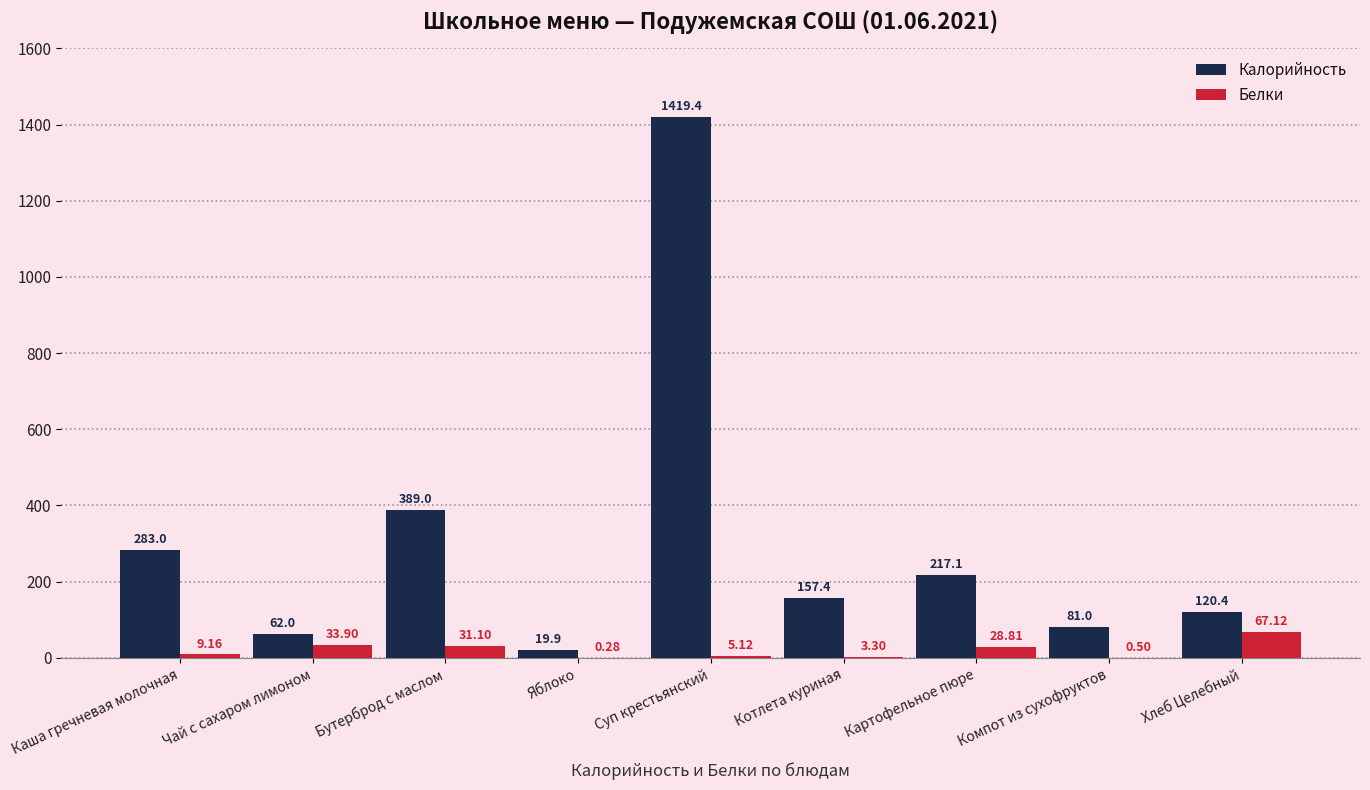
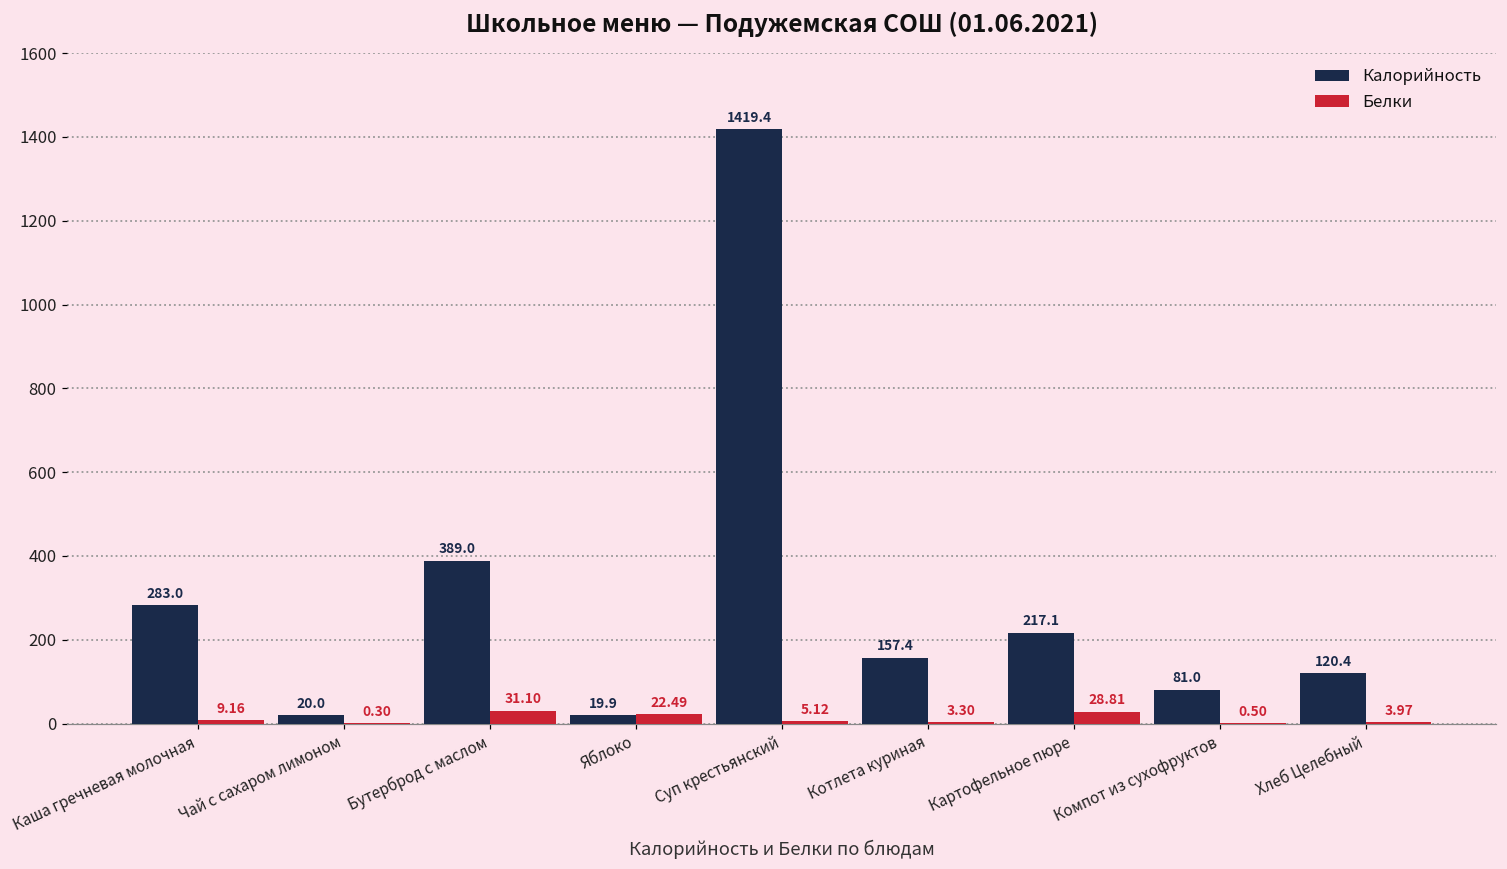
Калорийность, Чай с сахаром лимоном: 62.0 -> 20.0
Белки, Чай с сахаром лимоном: 33.90 -> 0.30
Белки, Яблоко: 0.28 -> 22.49
Белки, Хлеб Целебный: 67.12 -> 3.97
